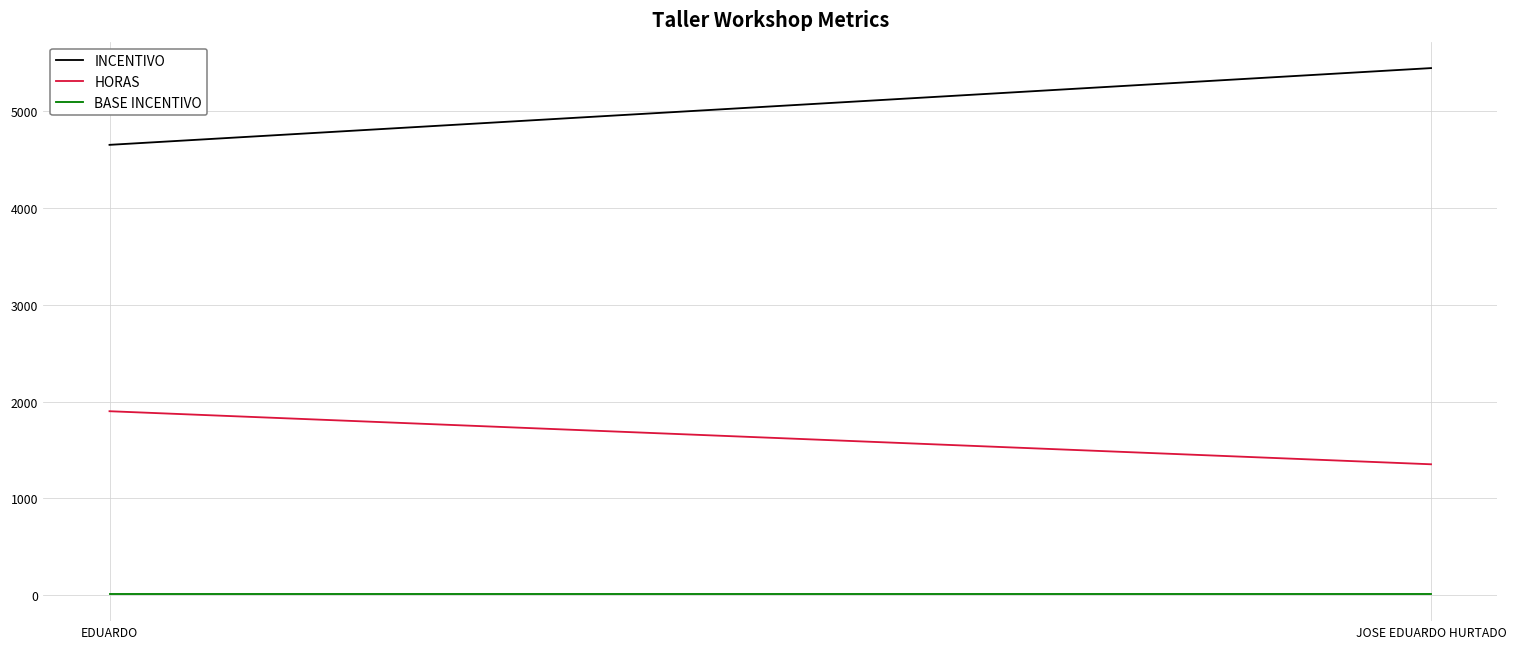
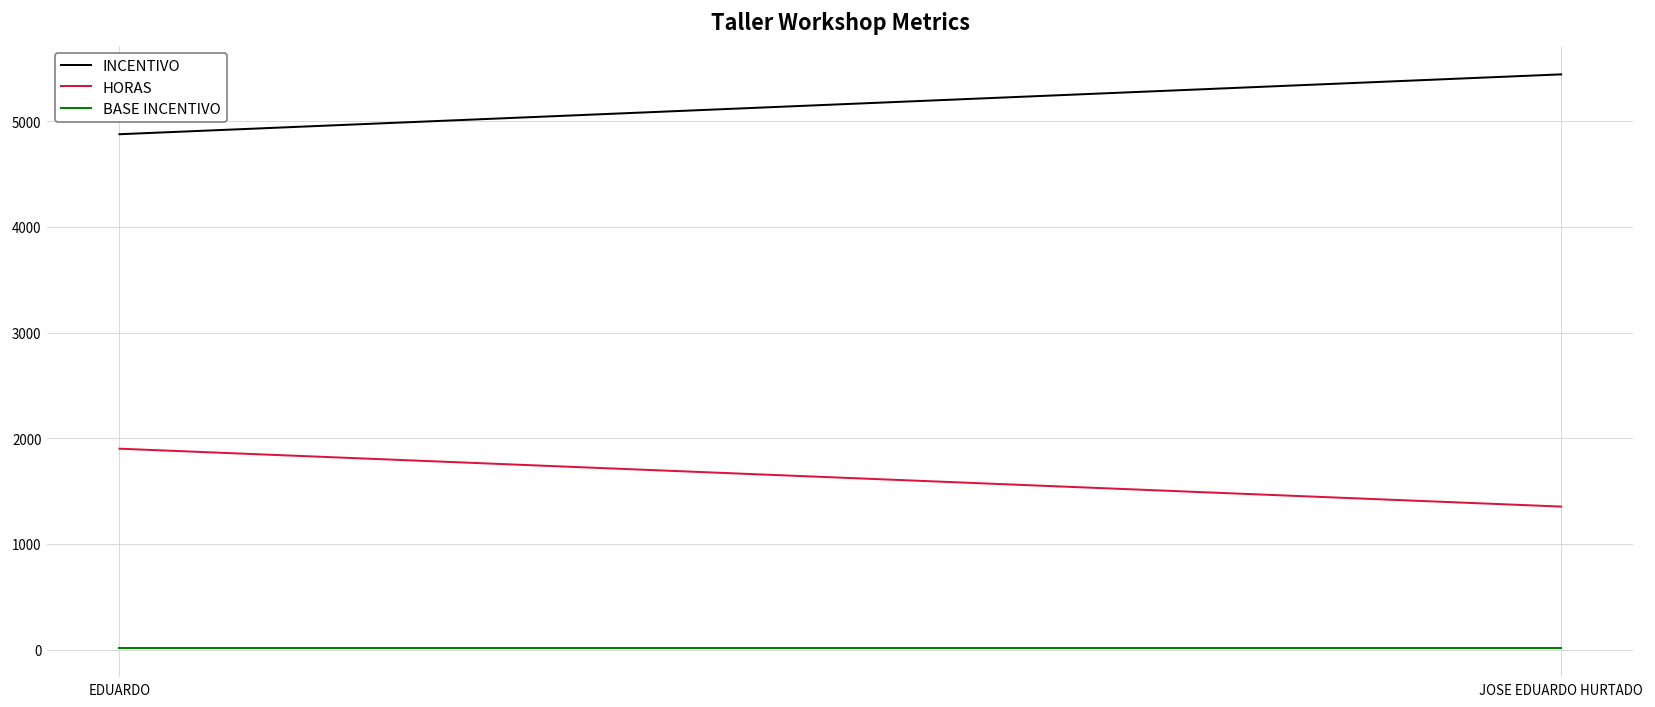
INCENTIVO, EDUARDO: 4700 -> 4900
